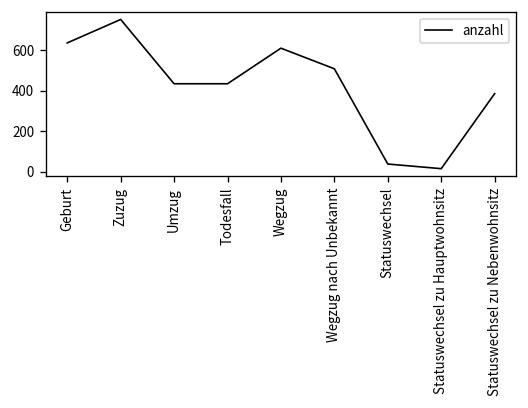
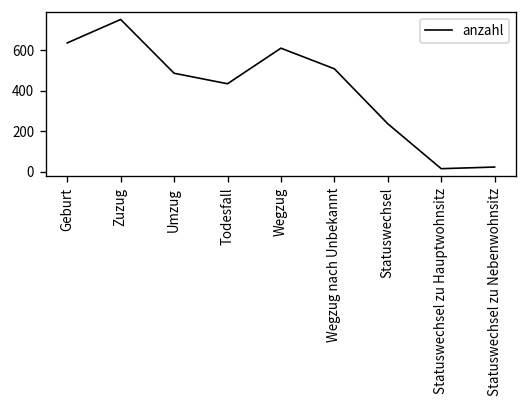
Umzug: 440 -> 490
Statuswechsel: 40 -> 240
Statuswechsel zu Nebenwohnsitz: 390 -> 20
